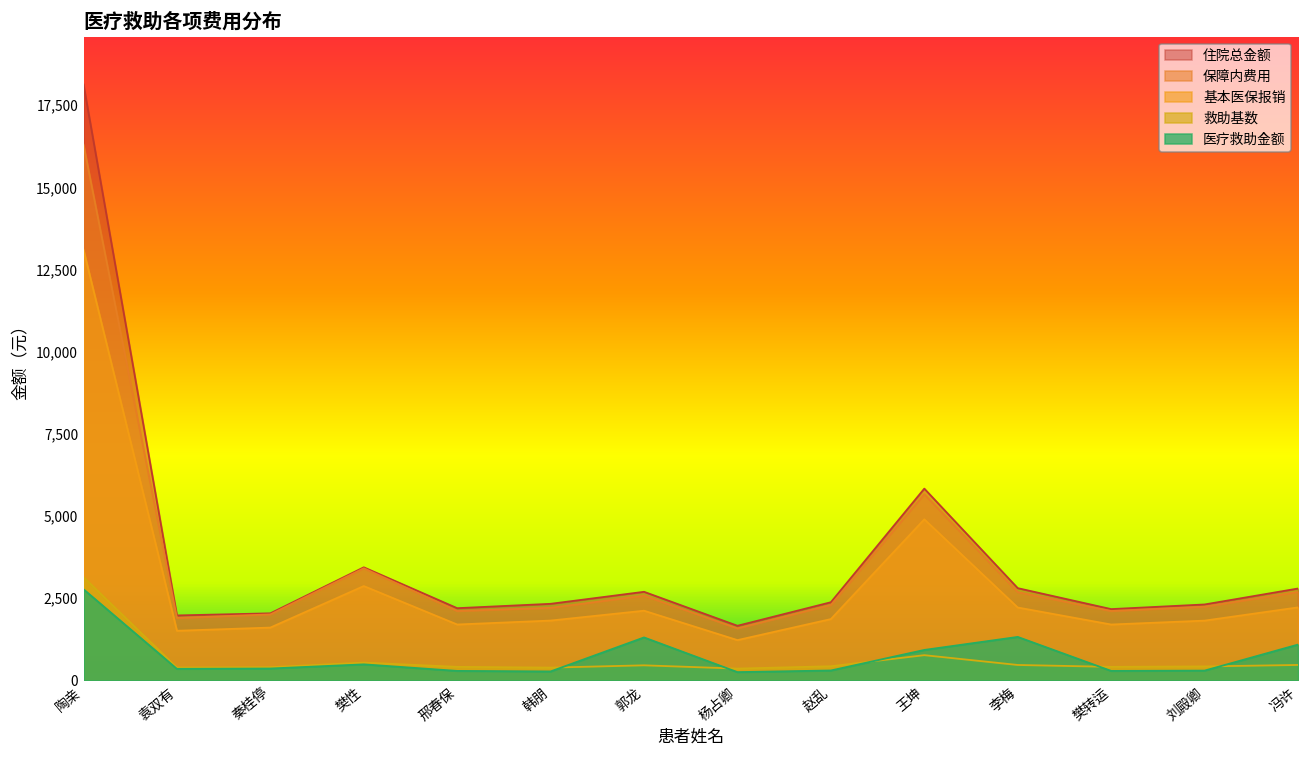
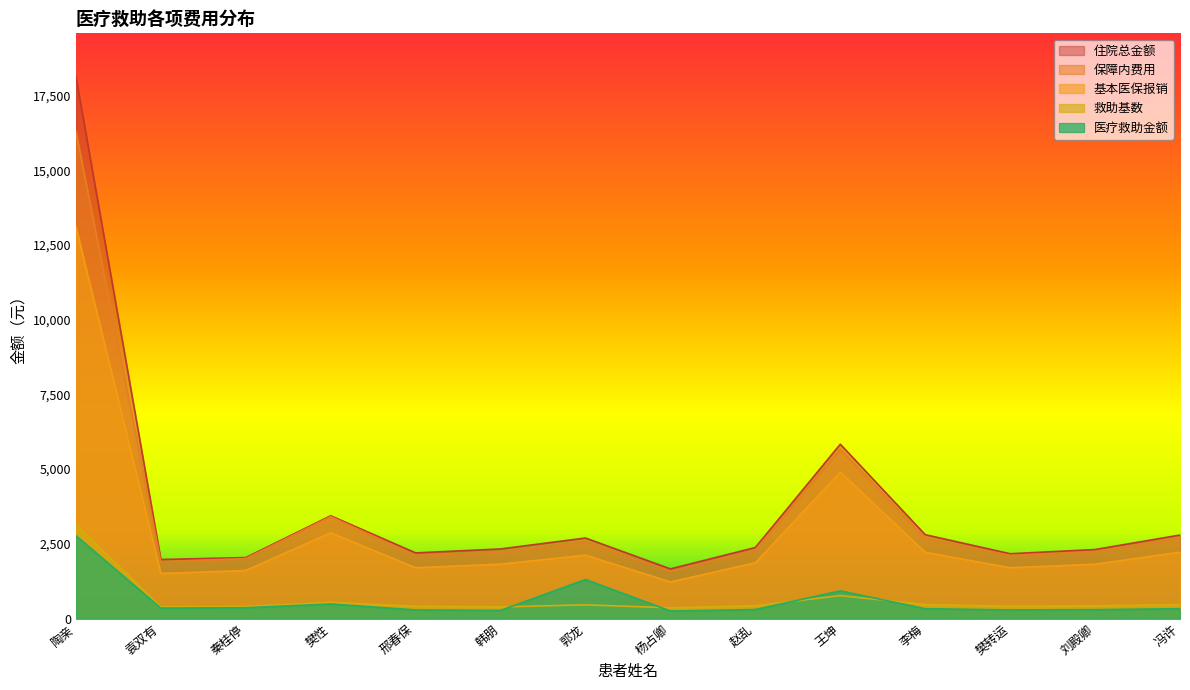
医疗救助金额, 李梅: 1,300 -> 300
医疗救助金额, 冯许: 1,100 -> 300
